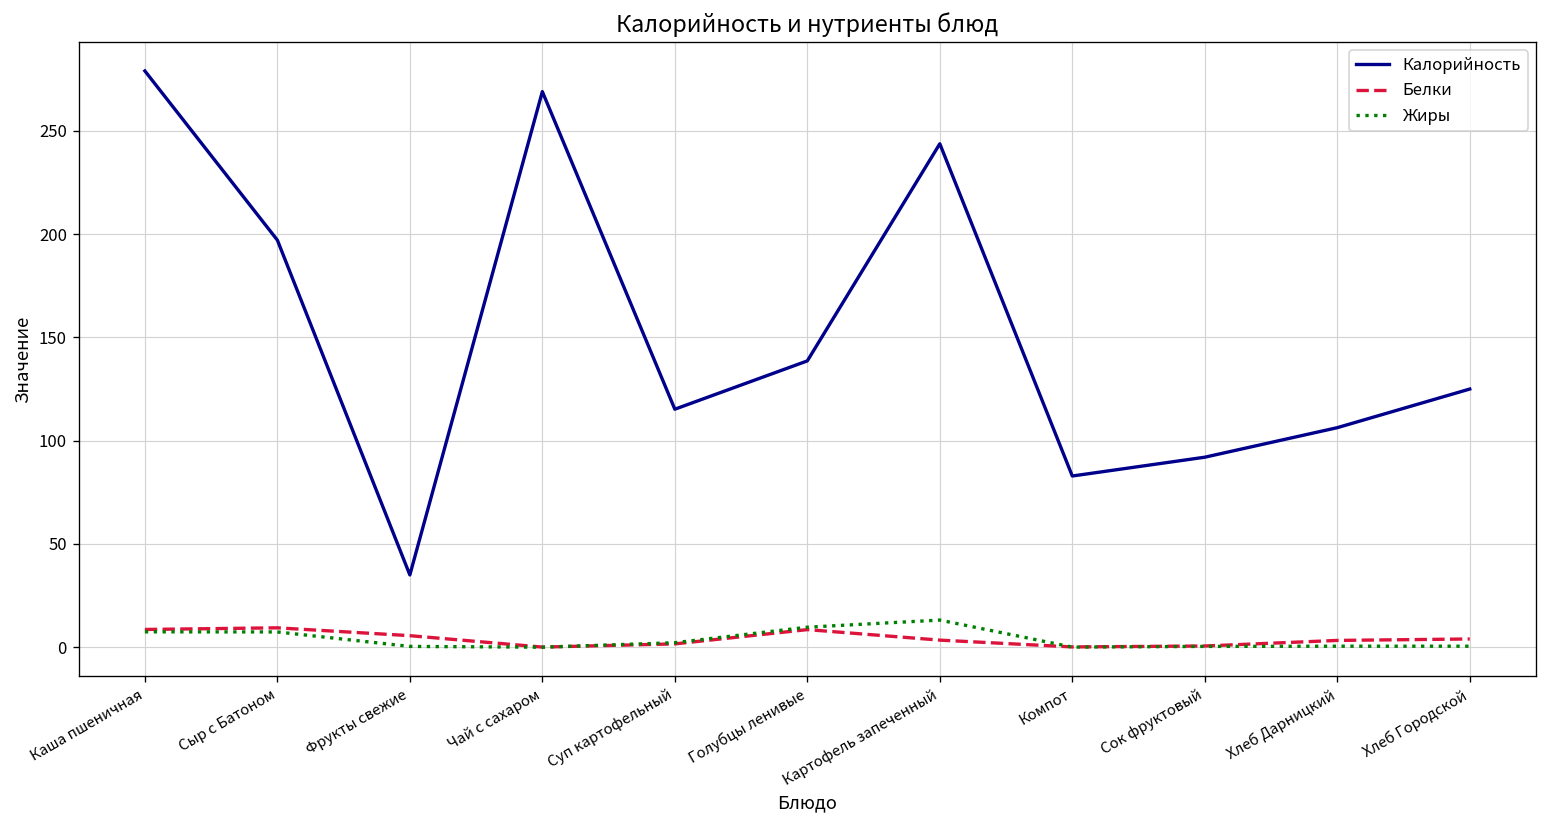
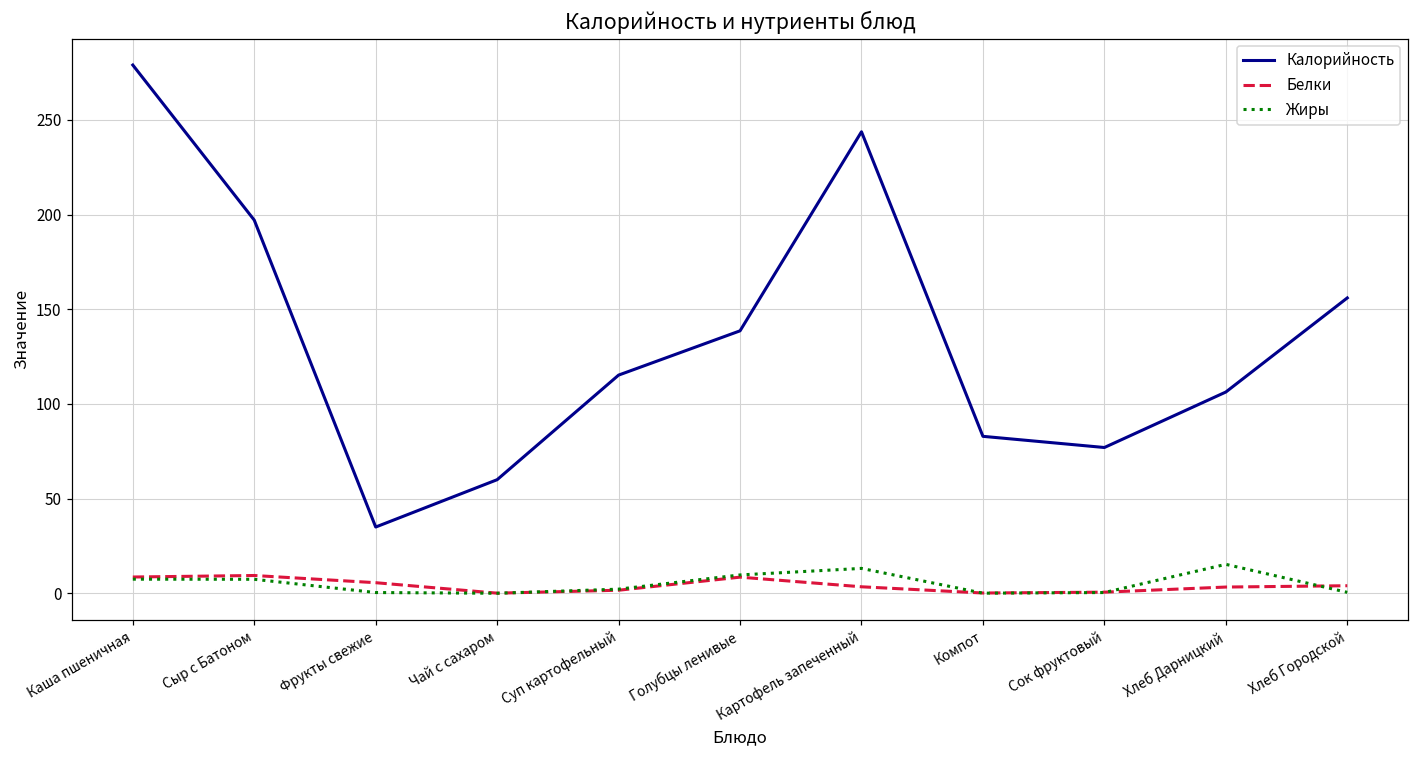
Калорийность, Чай с сахаром: 269 -> 60
Калорийность, Сок фруктовый: 92 -> 77
Жиры, Хлеб Дарницкий: 1 -> 15
Калорийность, Хлеб Городской: 125 -> 156
